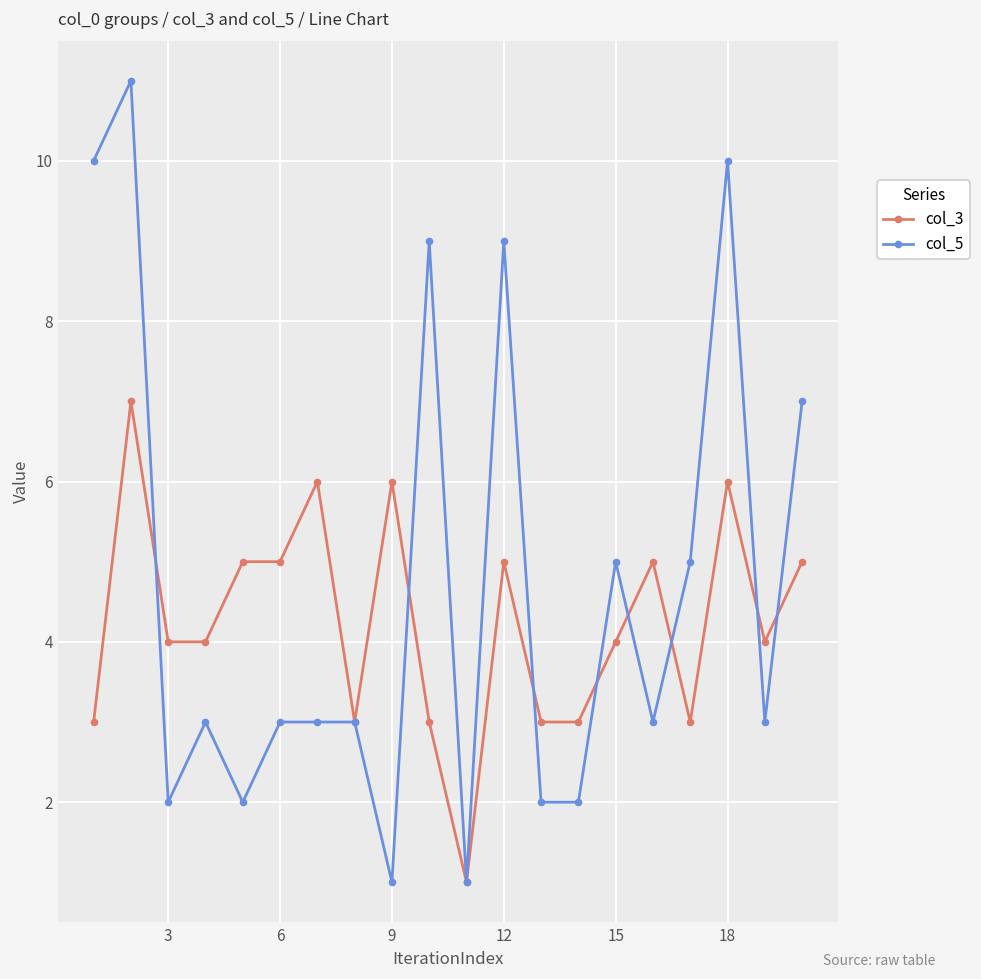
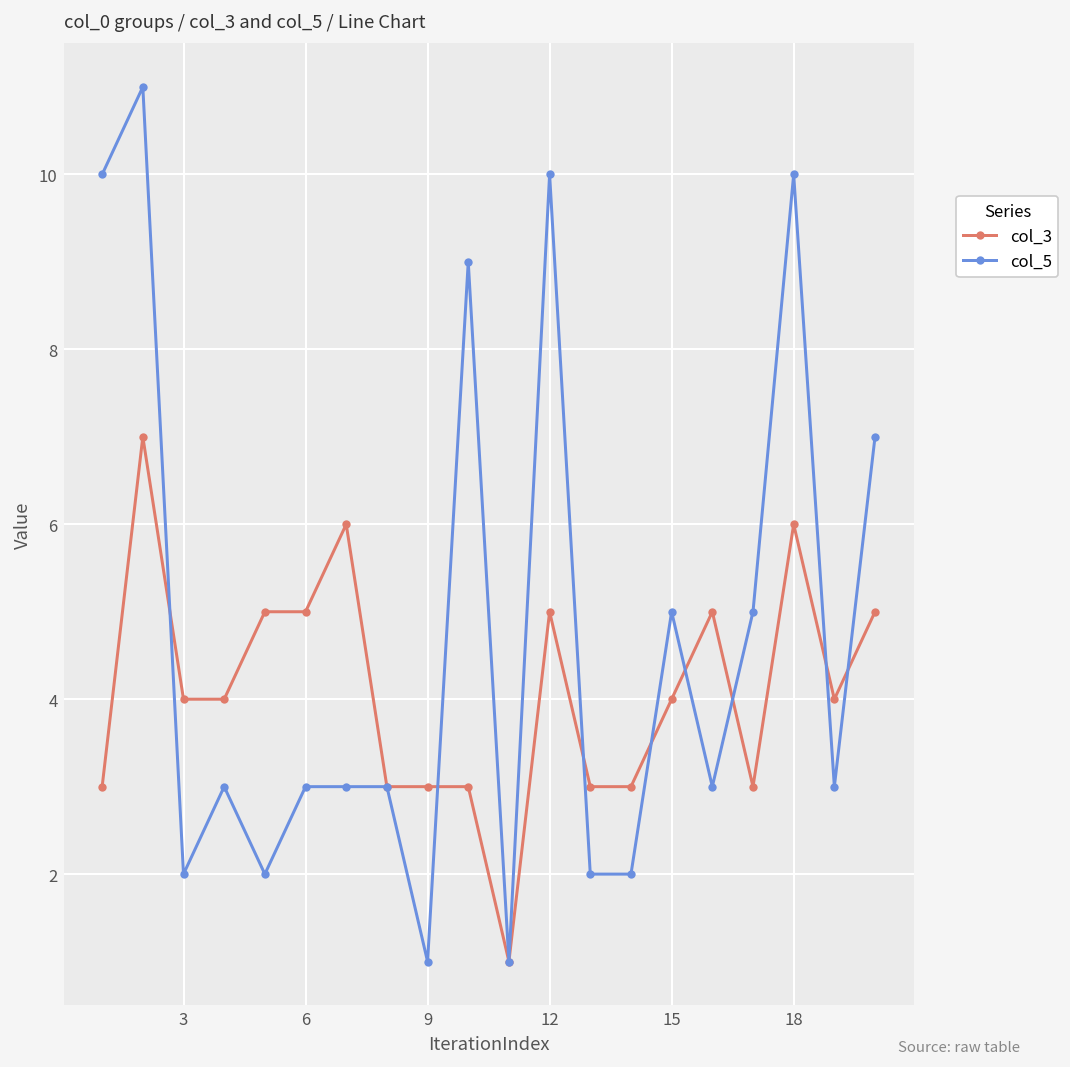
col_3, 9: 6 -> 3
col_5, 12: 9 -> 10
